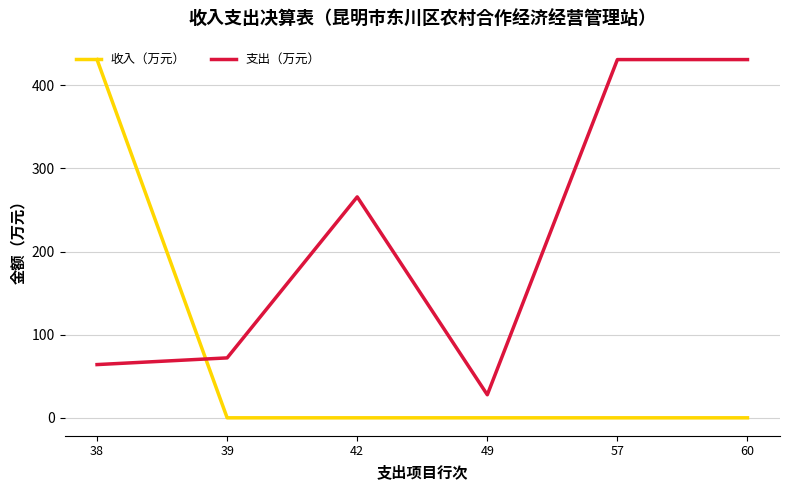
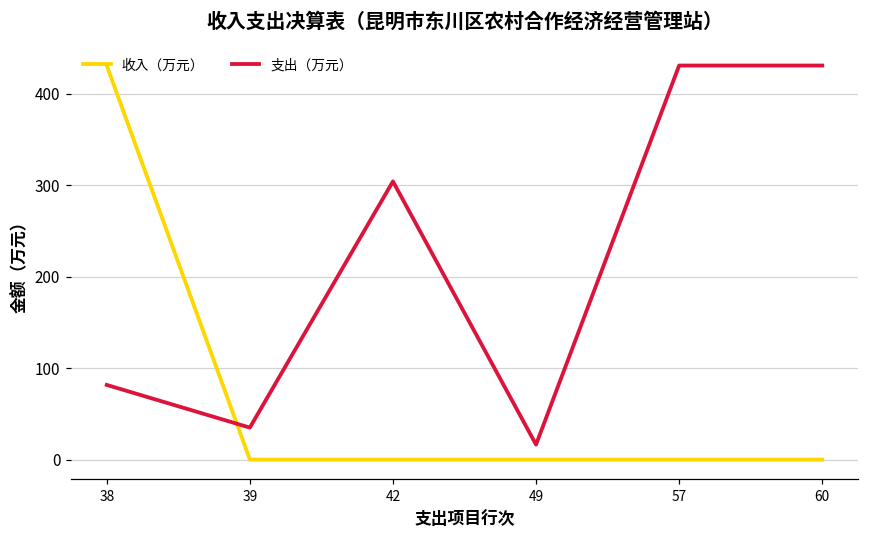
支出（万元）, 38: 60 -> 80
支出（万元）, 39: 70 -> 30
支出（万元）, 42: 270 -> 300
支出（万元）, 49: 30 -> 20
